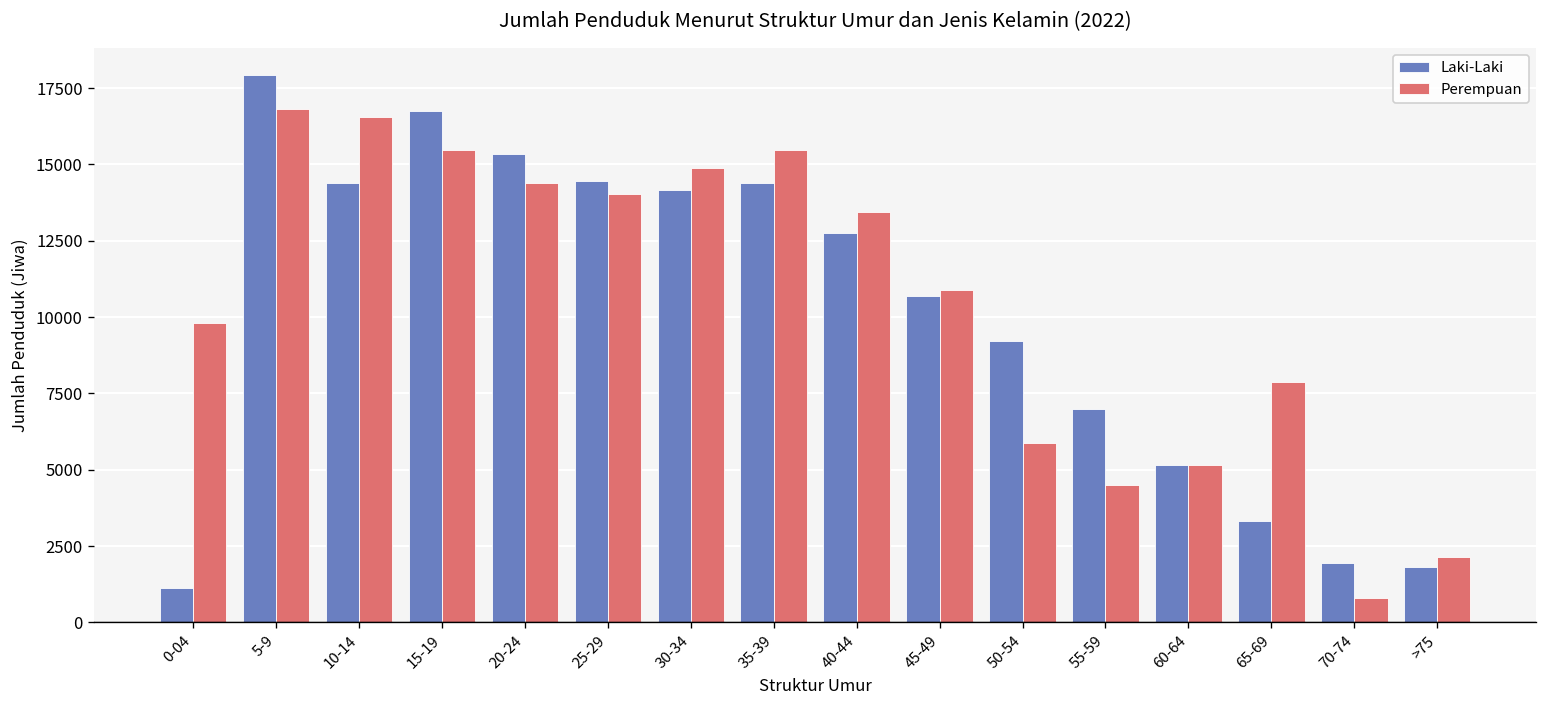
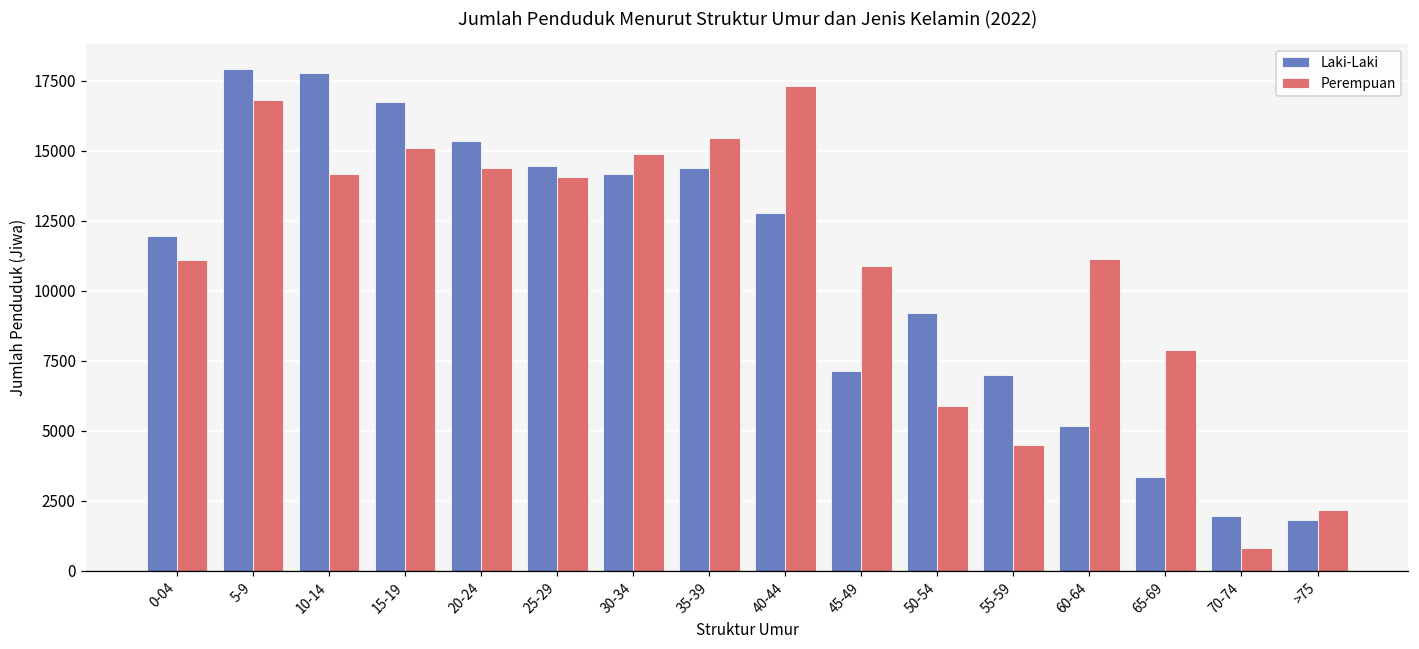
Laki-Laki, 0-04: 1100 -> 12000
Perempuan, 0-04: 9800 -> 11100
Laki-Laki, 10-14: 14400 -> 17800
Perempuan, 10-14: 16500 -> 14200
Perempuan, 15-19: 15500 -> 15100
Perempuan, 40-44: 13500 -> 17300
Laki-Laki, 45-49: 10700 -> 7100
Perempuan, 60-64: 5100 -> 11100
